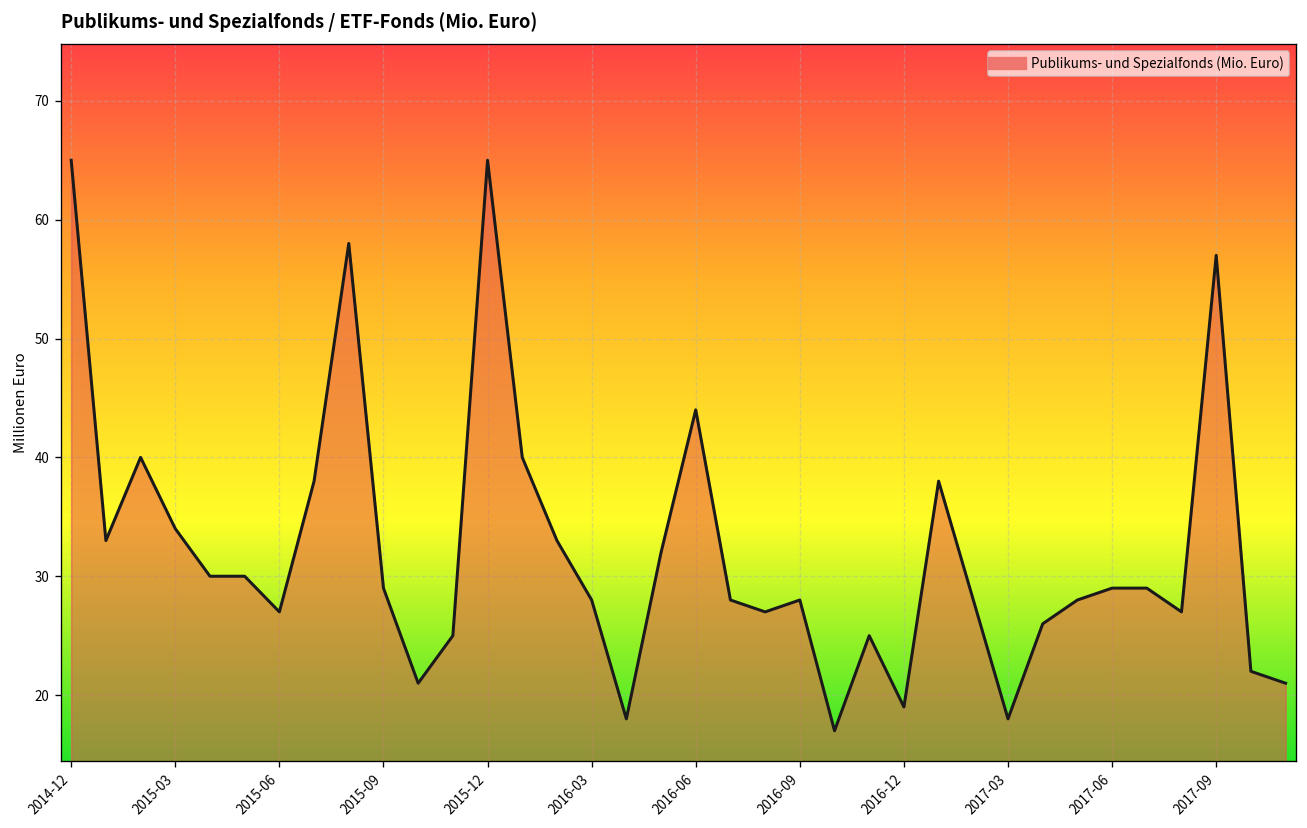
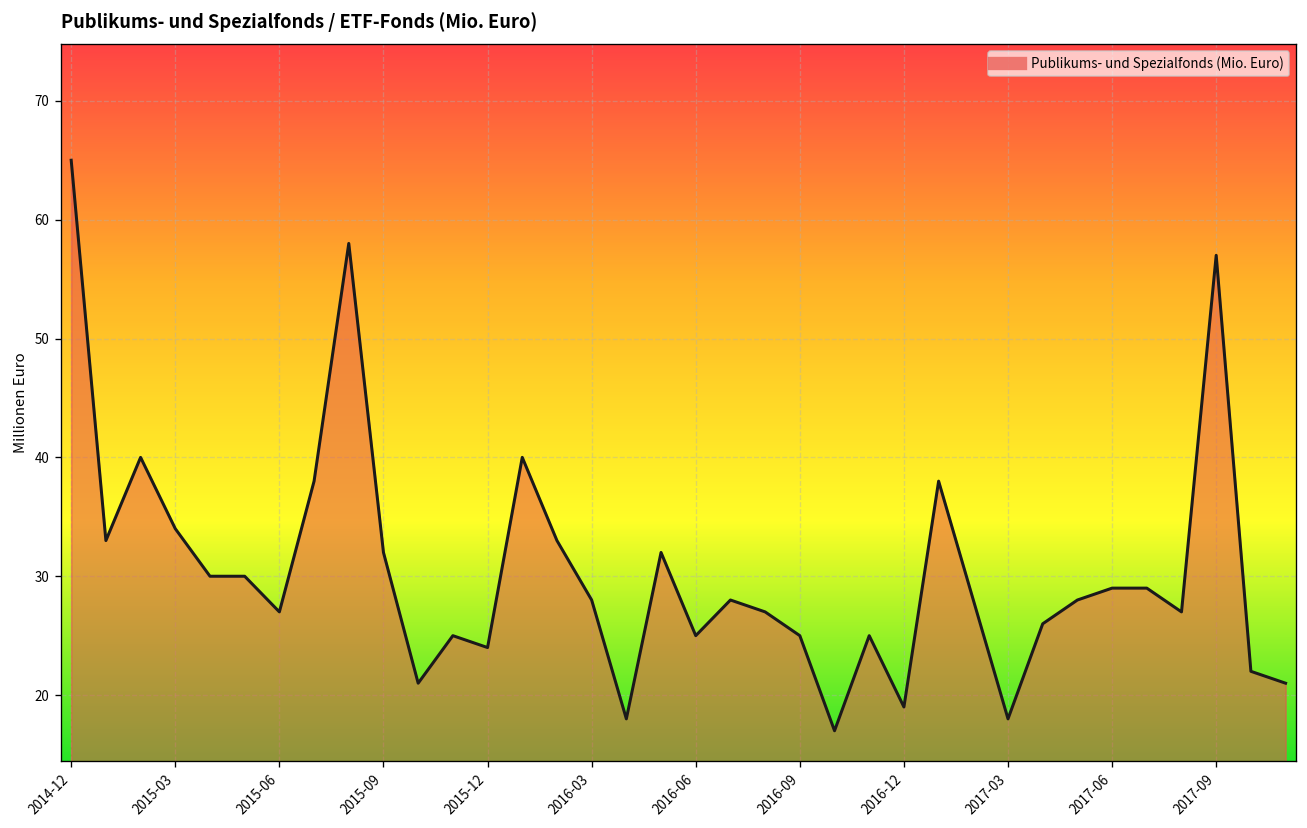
2015-09: 29 -> 32
2015-12: 65 -> 24
2016-06: 44 -> 25
2016-09: 28 -> 25
